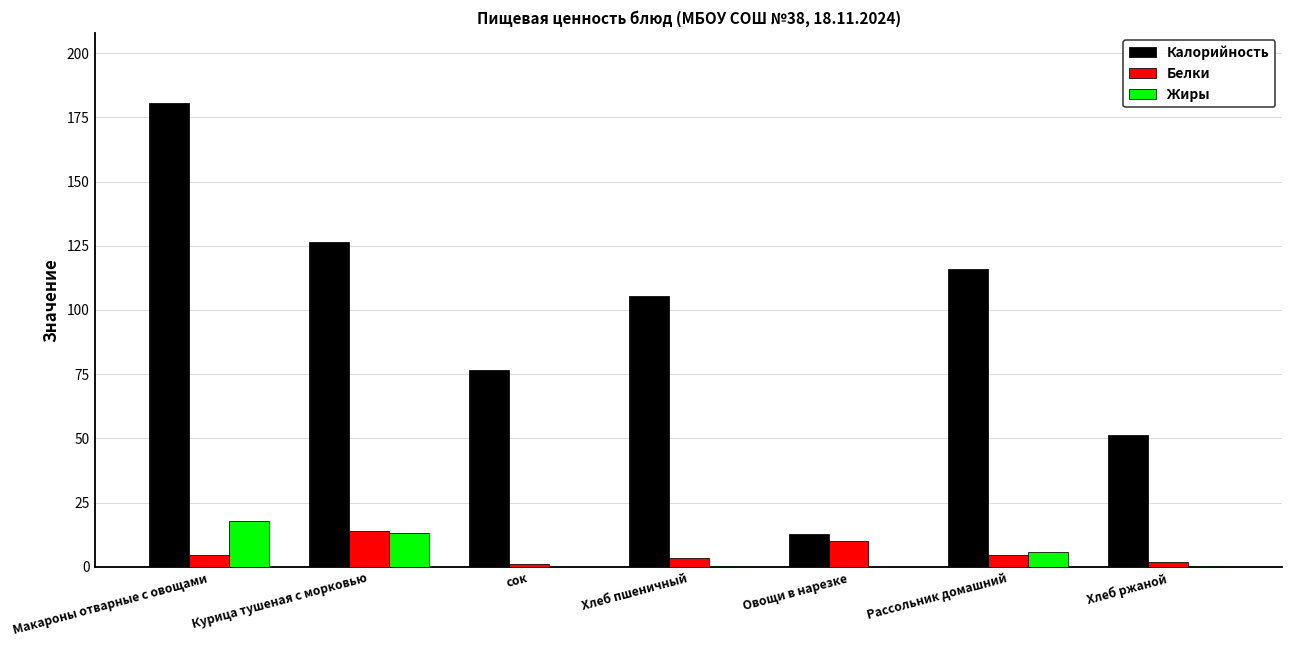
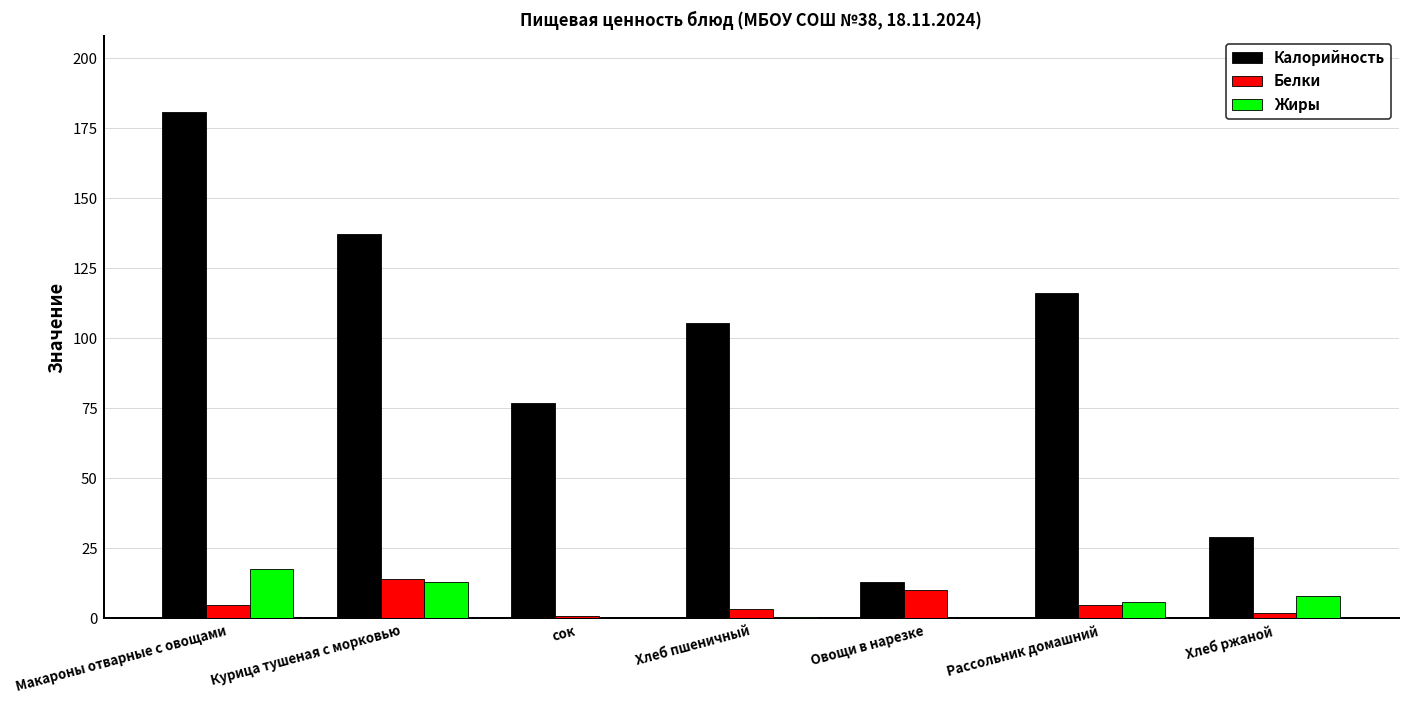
Калорийность, Курица тушеная с морковью: 126 -> 137
Калорийность, Хлеб ржаной: 51 -> 29
Жиры, Хлеб ржаной: 0 -> 8
